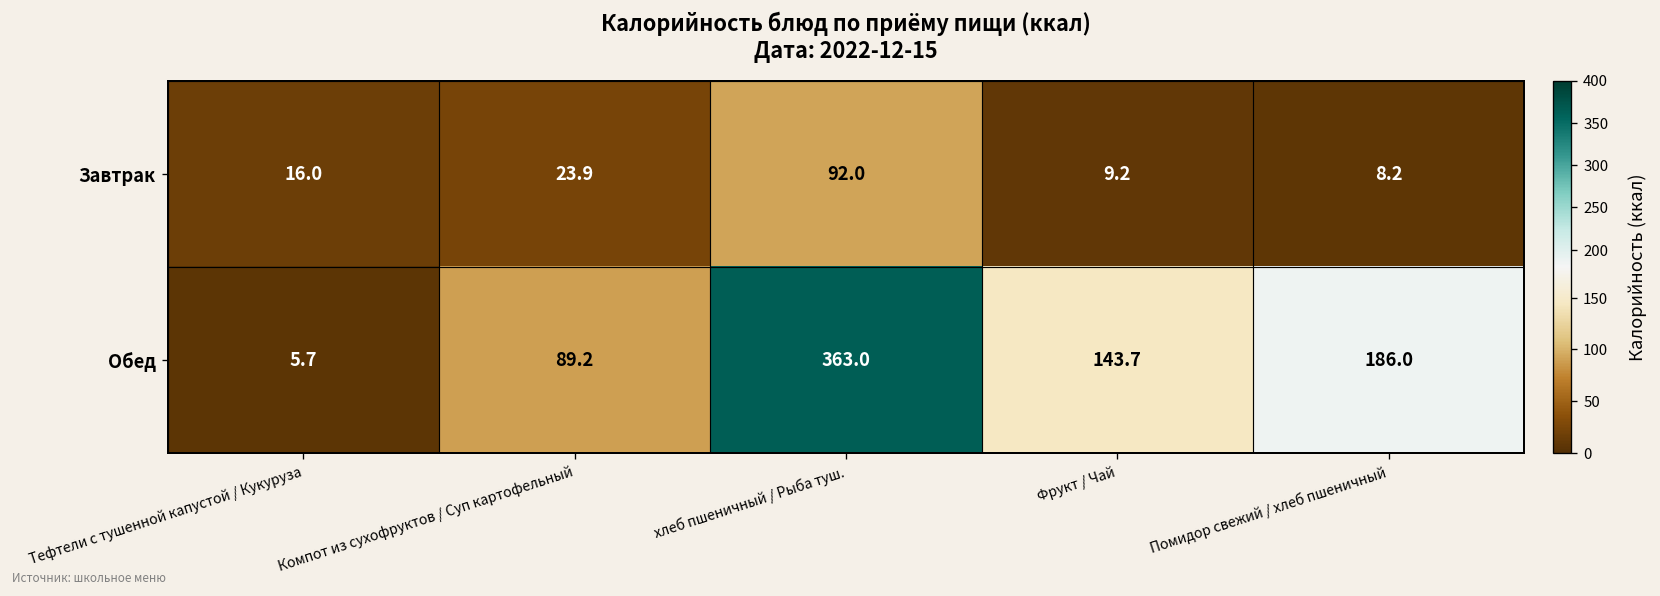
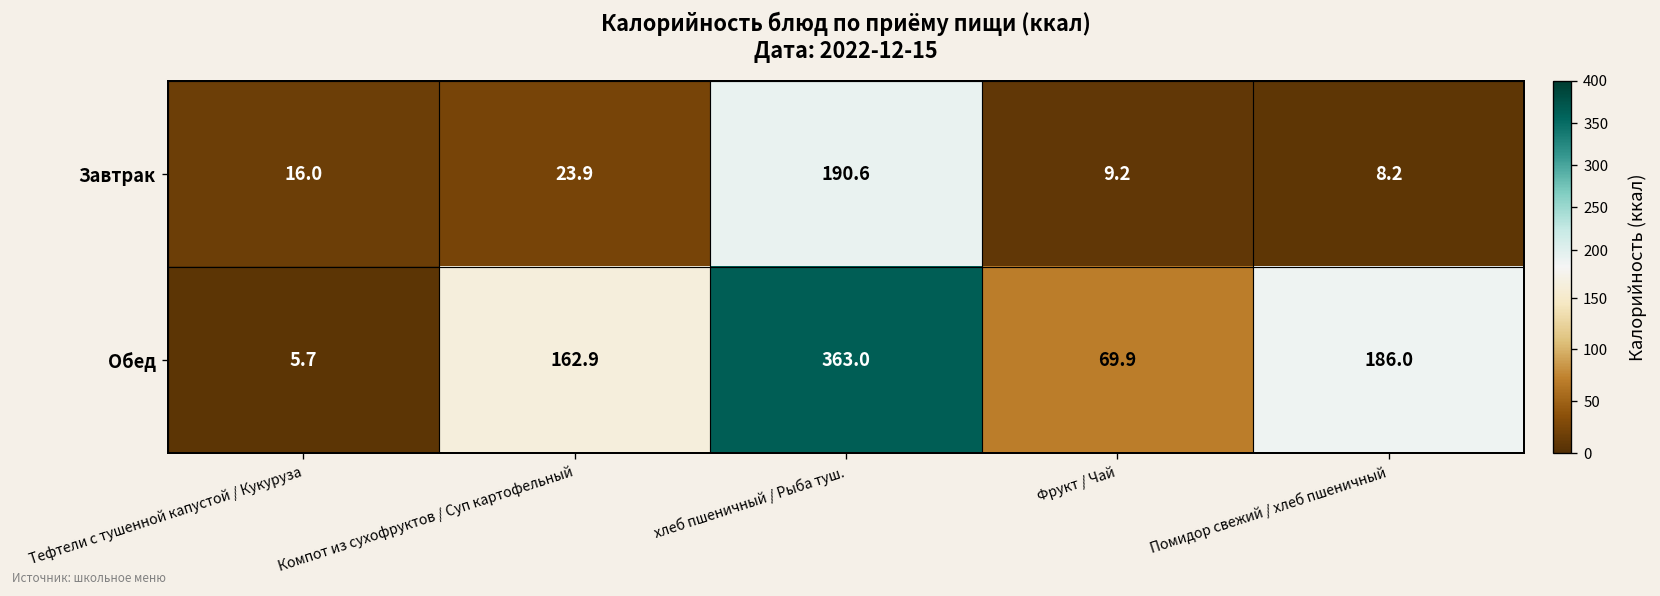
Завтрак, хлеб пшеничный / Рыба туш.: 92.0 -> 190.6
Обед, Компот из сухофруктов / Суп картофельный: 89.2 -> 162.9
Обед, Фрукт / Чай: 143.7 -> 69.9
